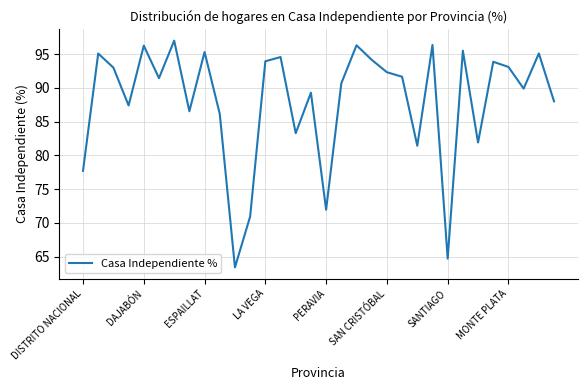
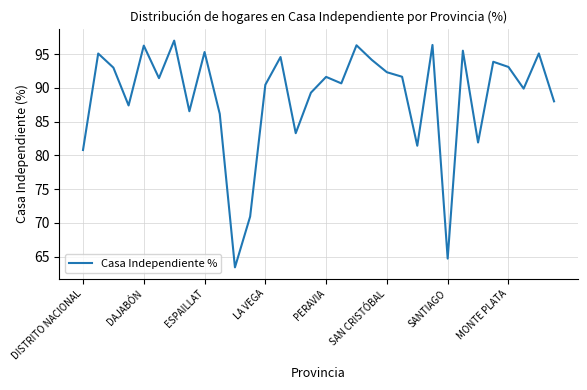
DISTRITO NACIONAL: 78 -> 81
LA VEGA: 94 -> 90
PERAVIA: 72 -> 92
